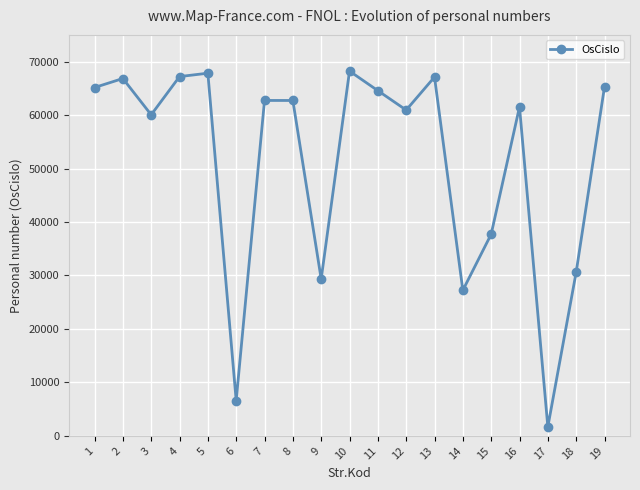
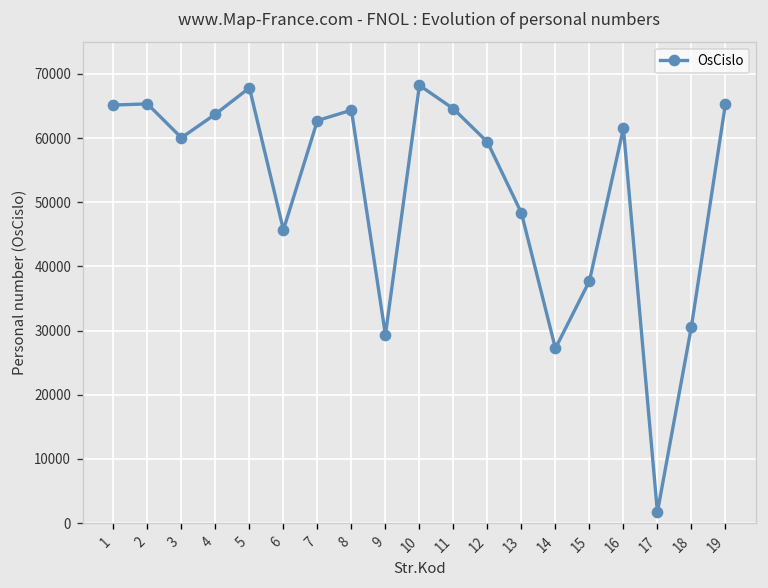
2: 67000 -> 65000
4: 67000 -> 64000
6: 7000 -> 46000
8: 63000 -> 64000
12: 61000 -> 59000
13: 67000 -> 48000
